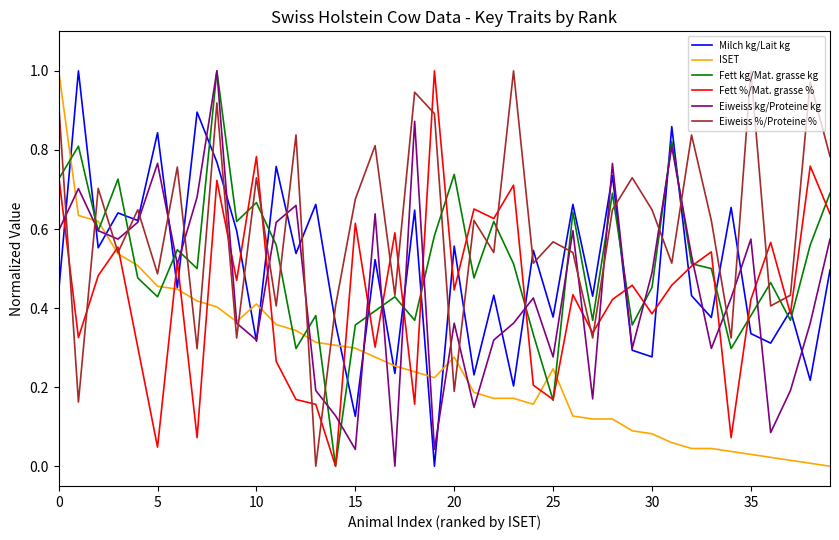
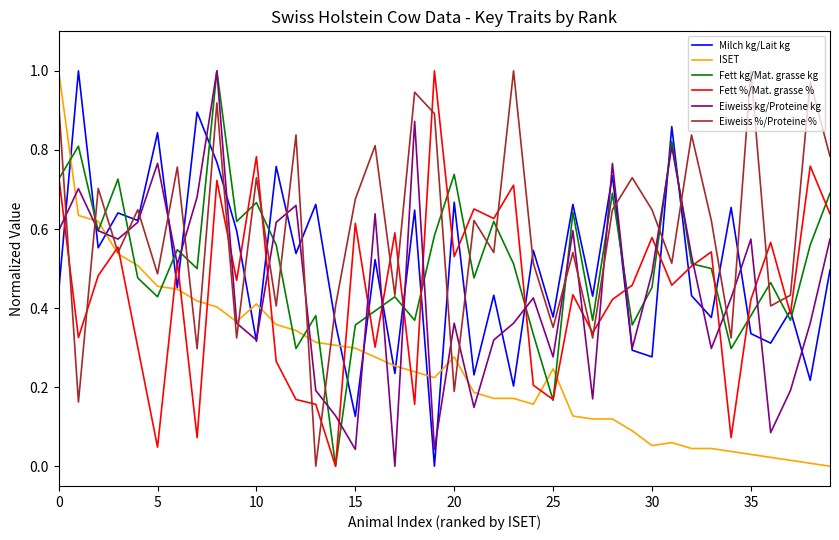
Milch kg/Lait kg, 20: 0.56 -> 0.67
Fett %/Mat. grasse %, 20: 0.45 -> 0.53
Eiweiss %/Proteine %, 25: 0.57 -> 0.35
ISET, 30: 0.08 -> 0.05
Fett %/Mat. grasse %, 30: 0.39 -> 0.58
